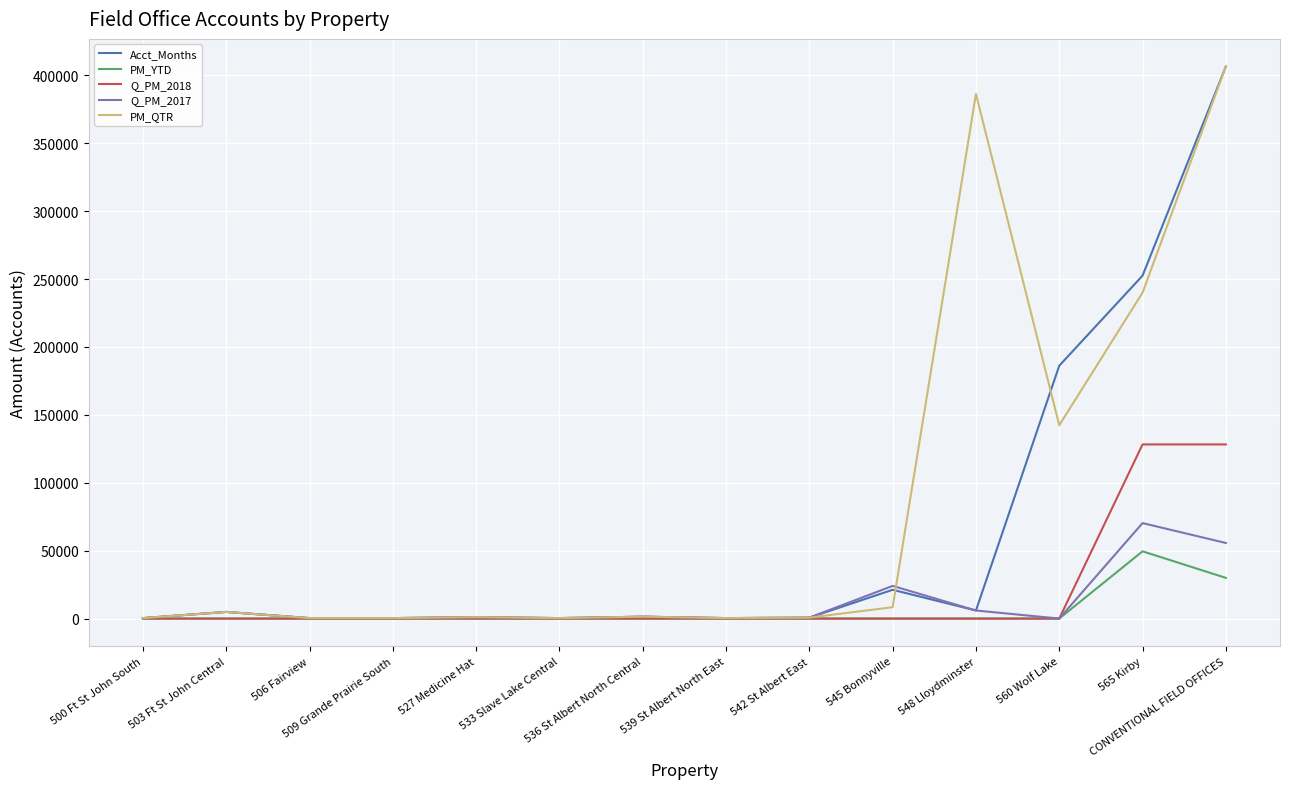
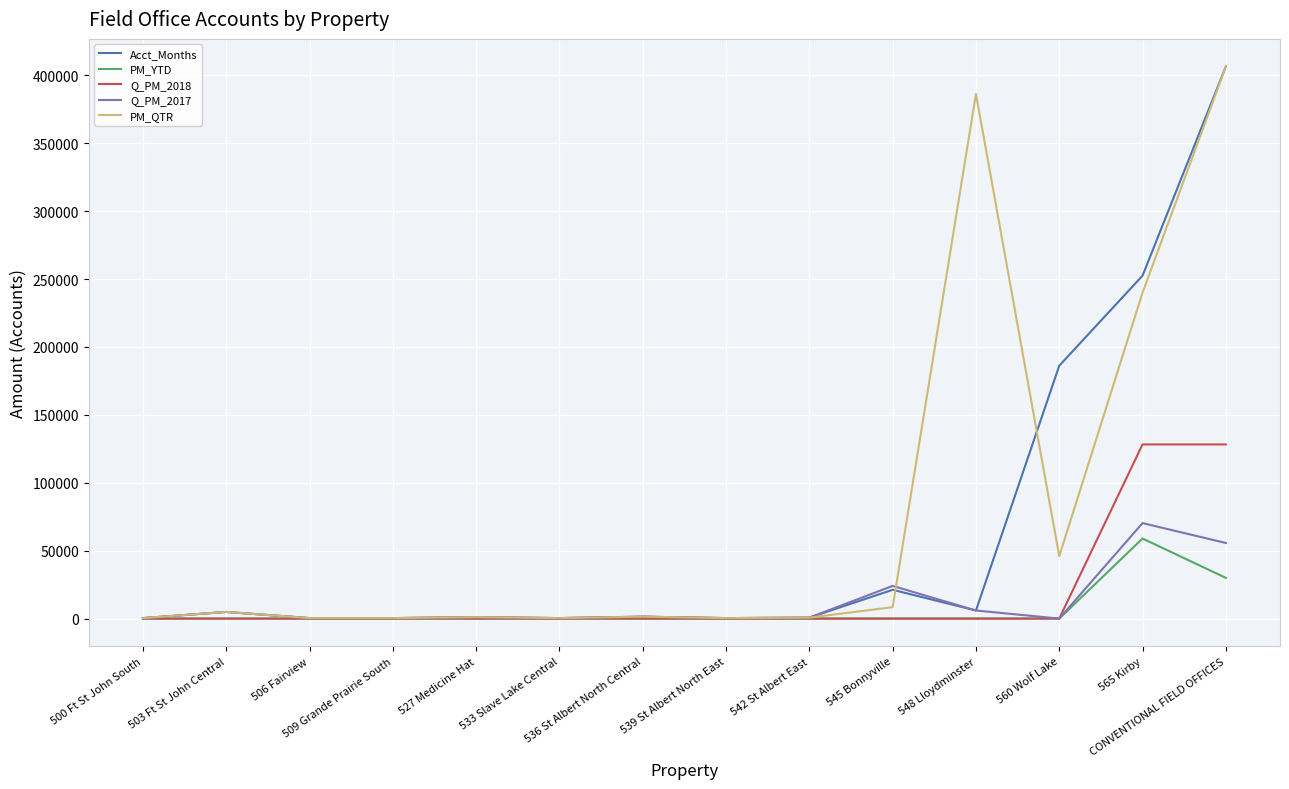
PM_QTR, 560 Wolf Lake: 142000 -> 46000
PM_YTD, 565 Kirby: 50000 -> 59000
